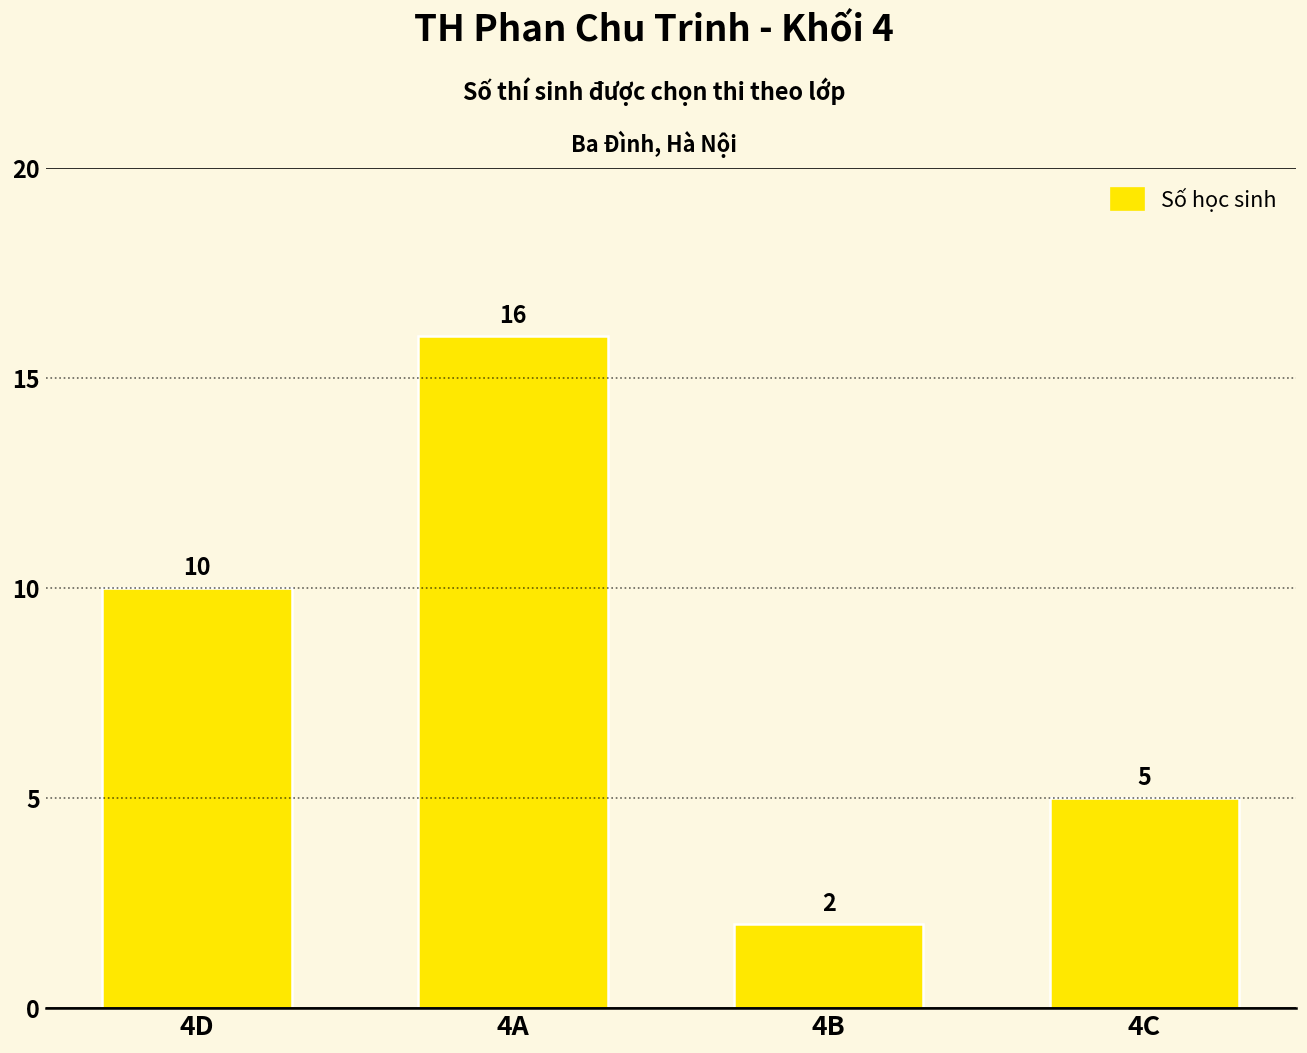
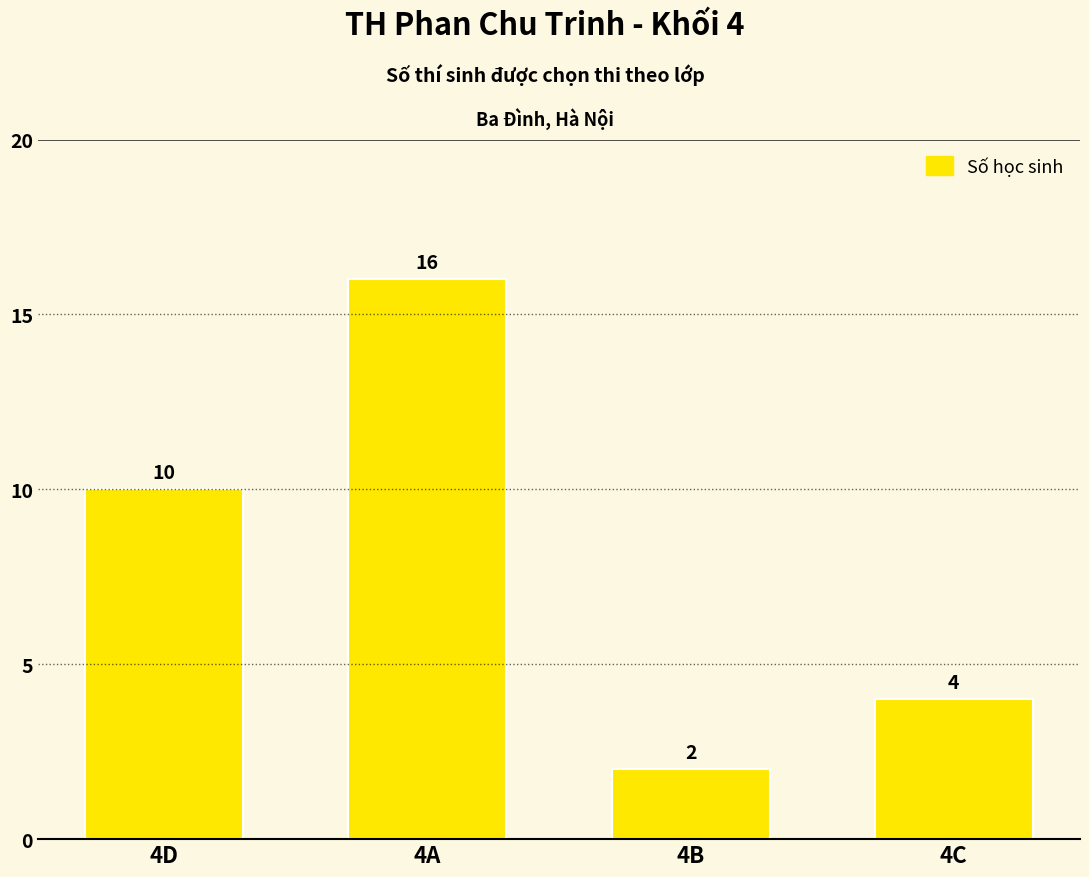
4C: 5 -> 4
